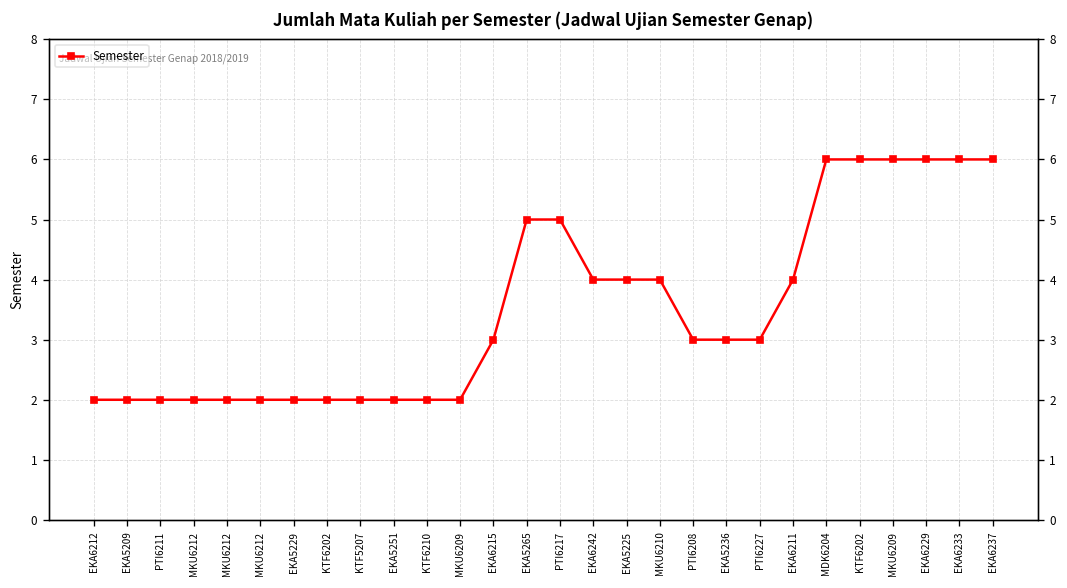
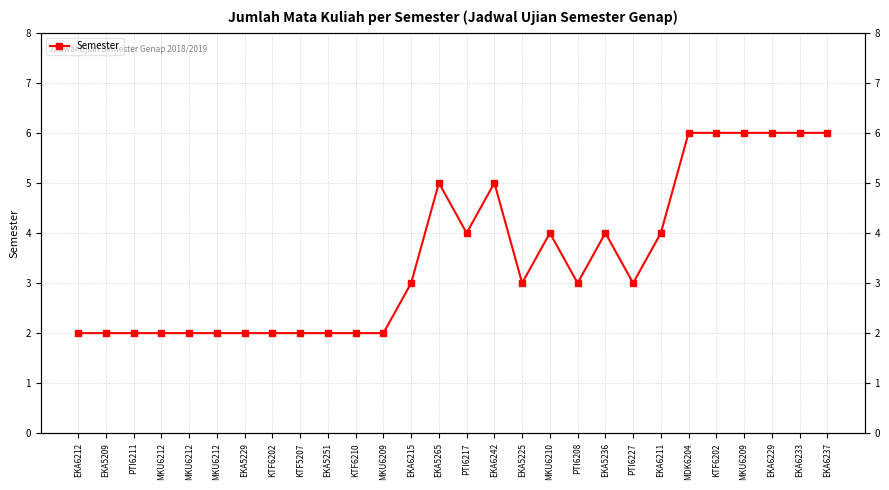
PTI6217: 5 -> 4
EKA6242: 4 -> 5
EKA5225: 4 -> 3
EKA5236: 3 -> 4
